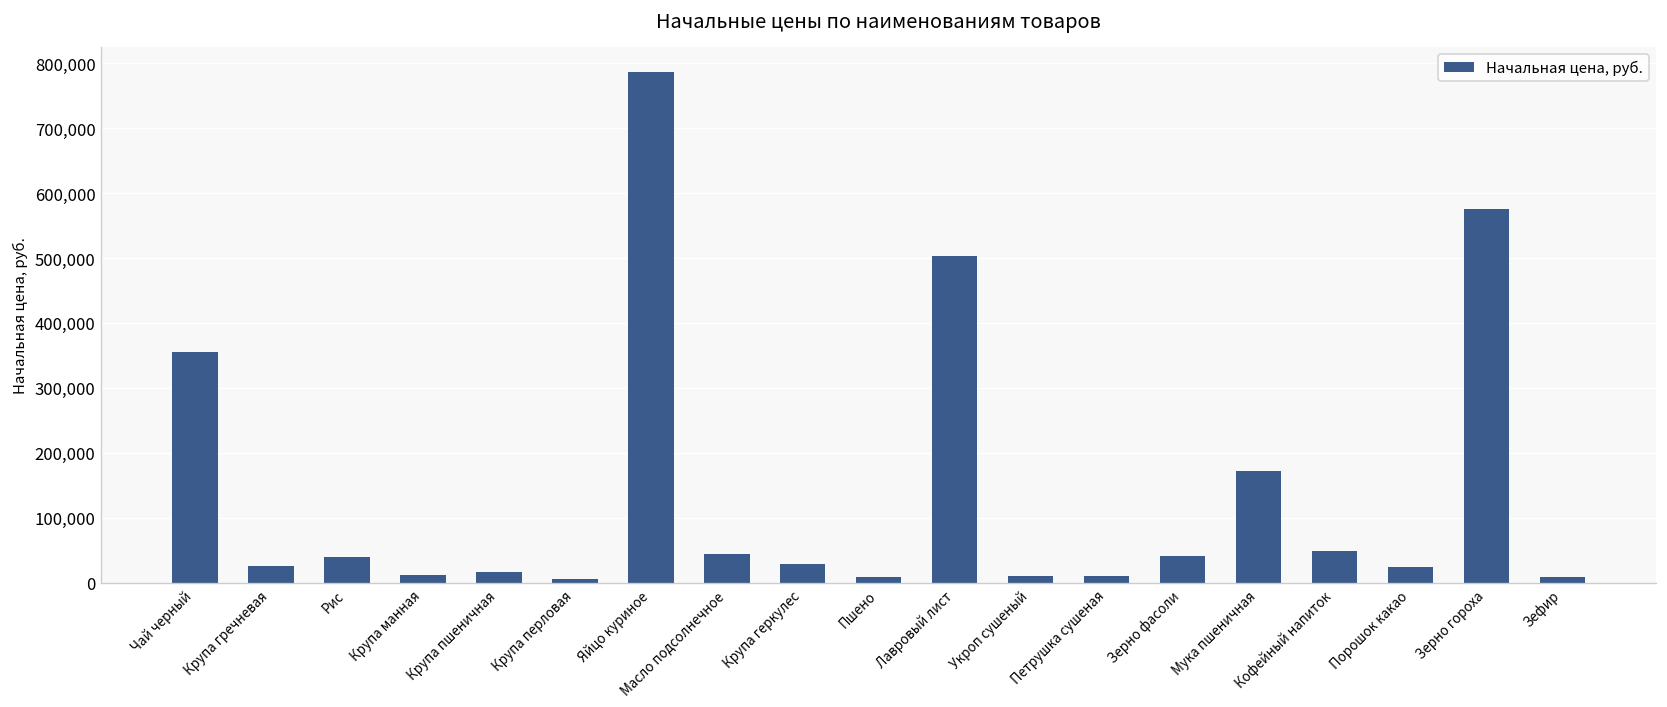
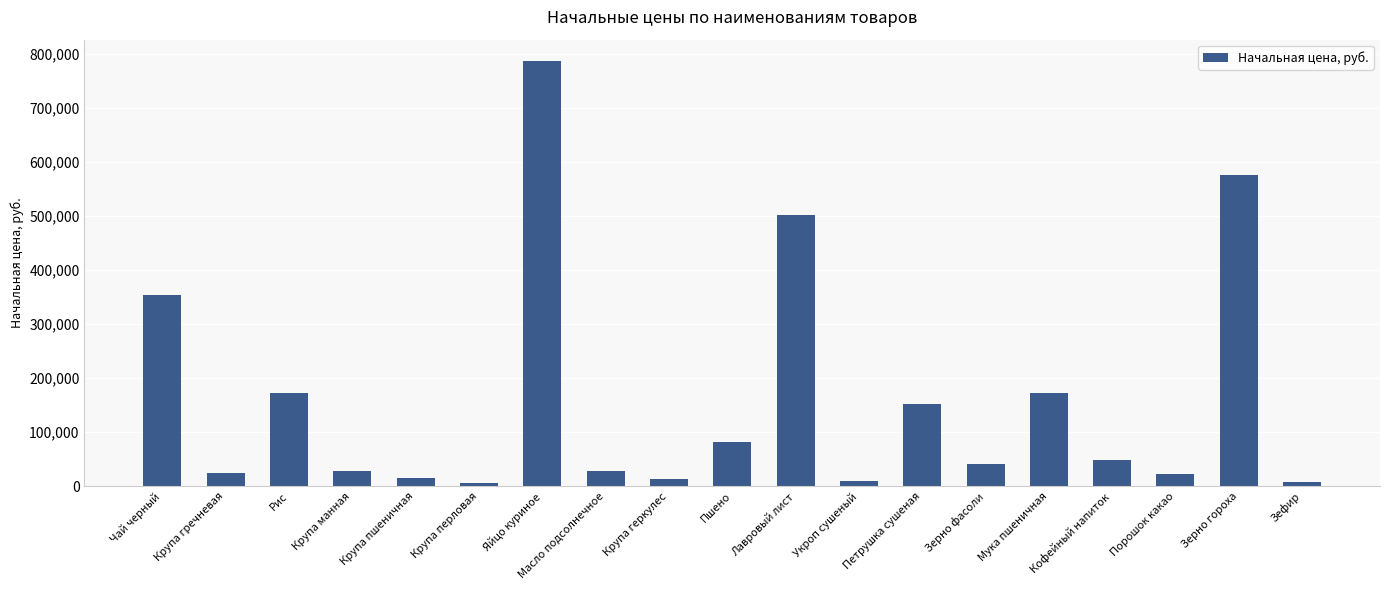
Рис: 40,000 -> 170,000
Крупа манная: 10,000 -> 30,000
Масло подсолнечное: 40,000 -> 30,000
Крупа геркулес: 30,000 -> 10,000
Пшено: 10,000 -> 80,000
Петрушка сушеная: 10,000 -> 150,000
